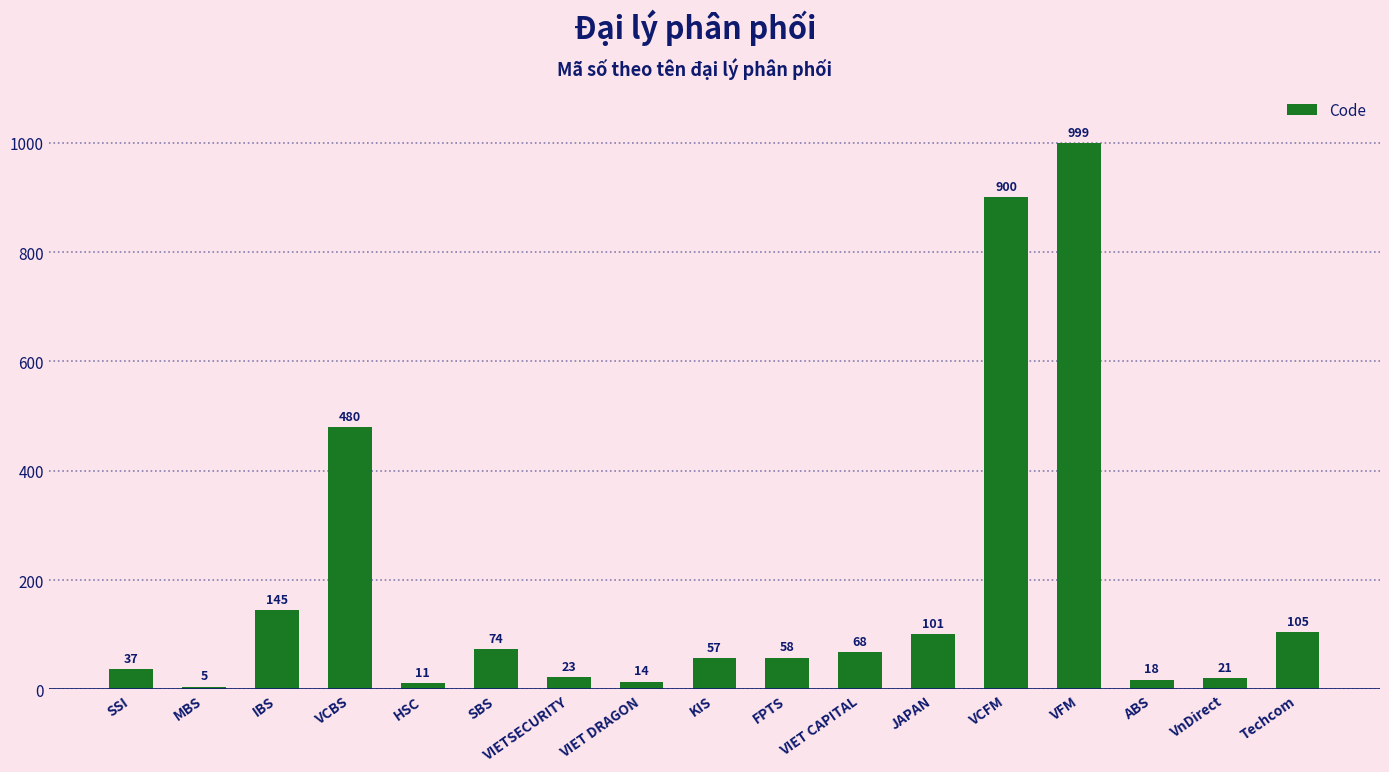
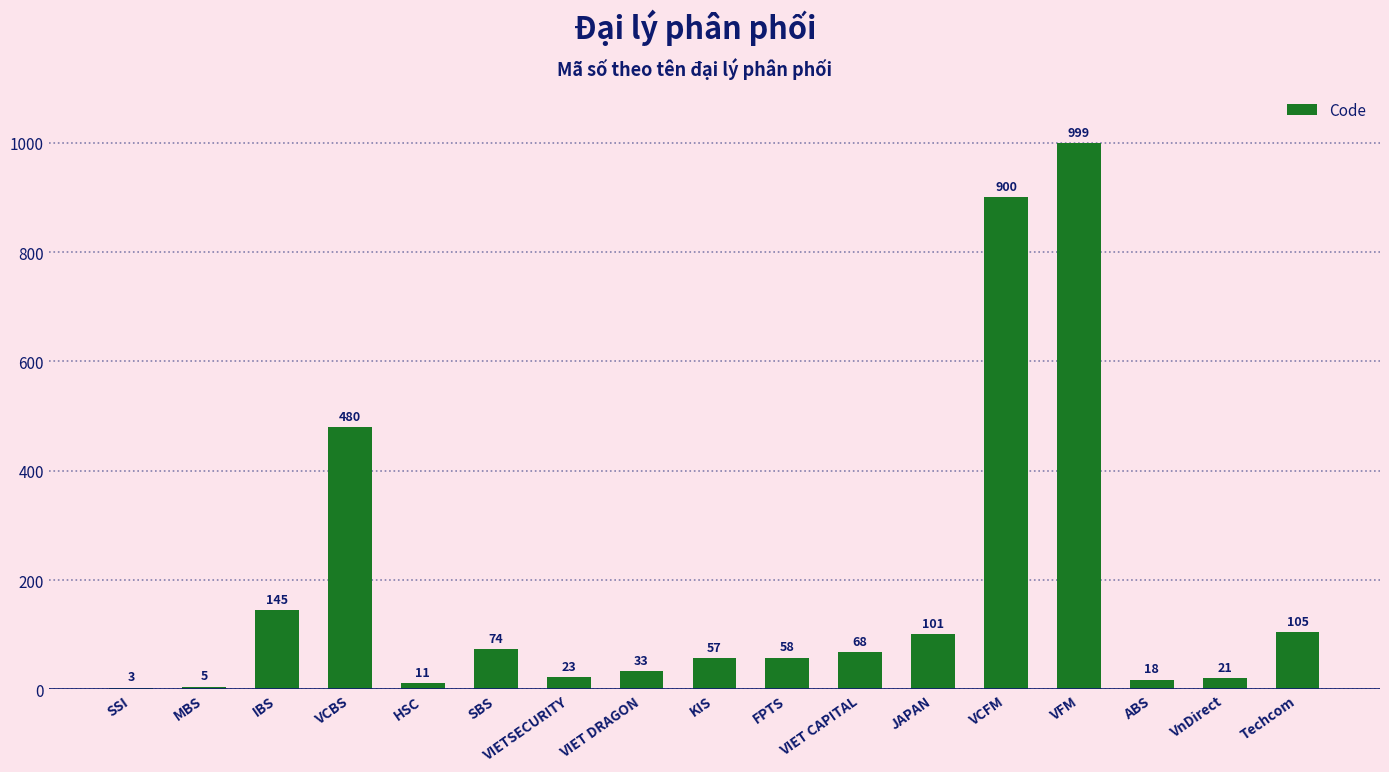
SSI: 37 -> 3
VIET DRAGON: 14 -> 33
